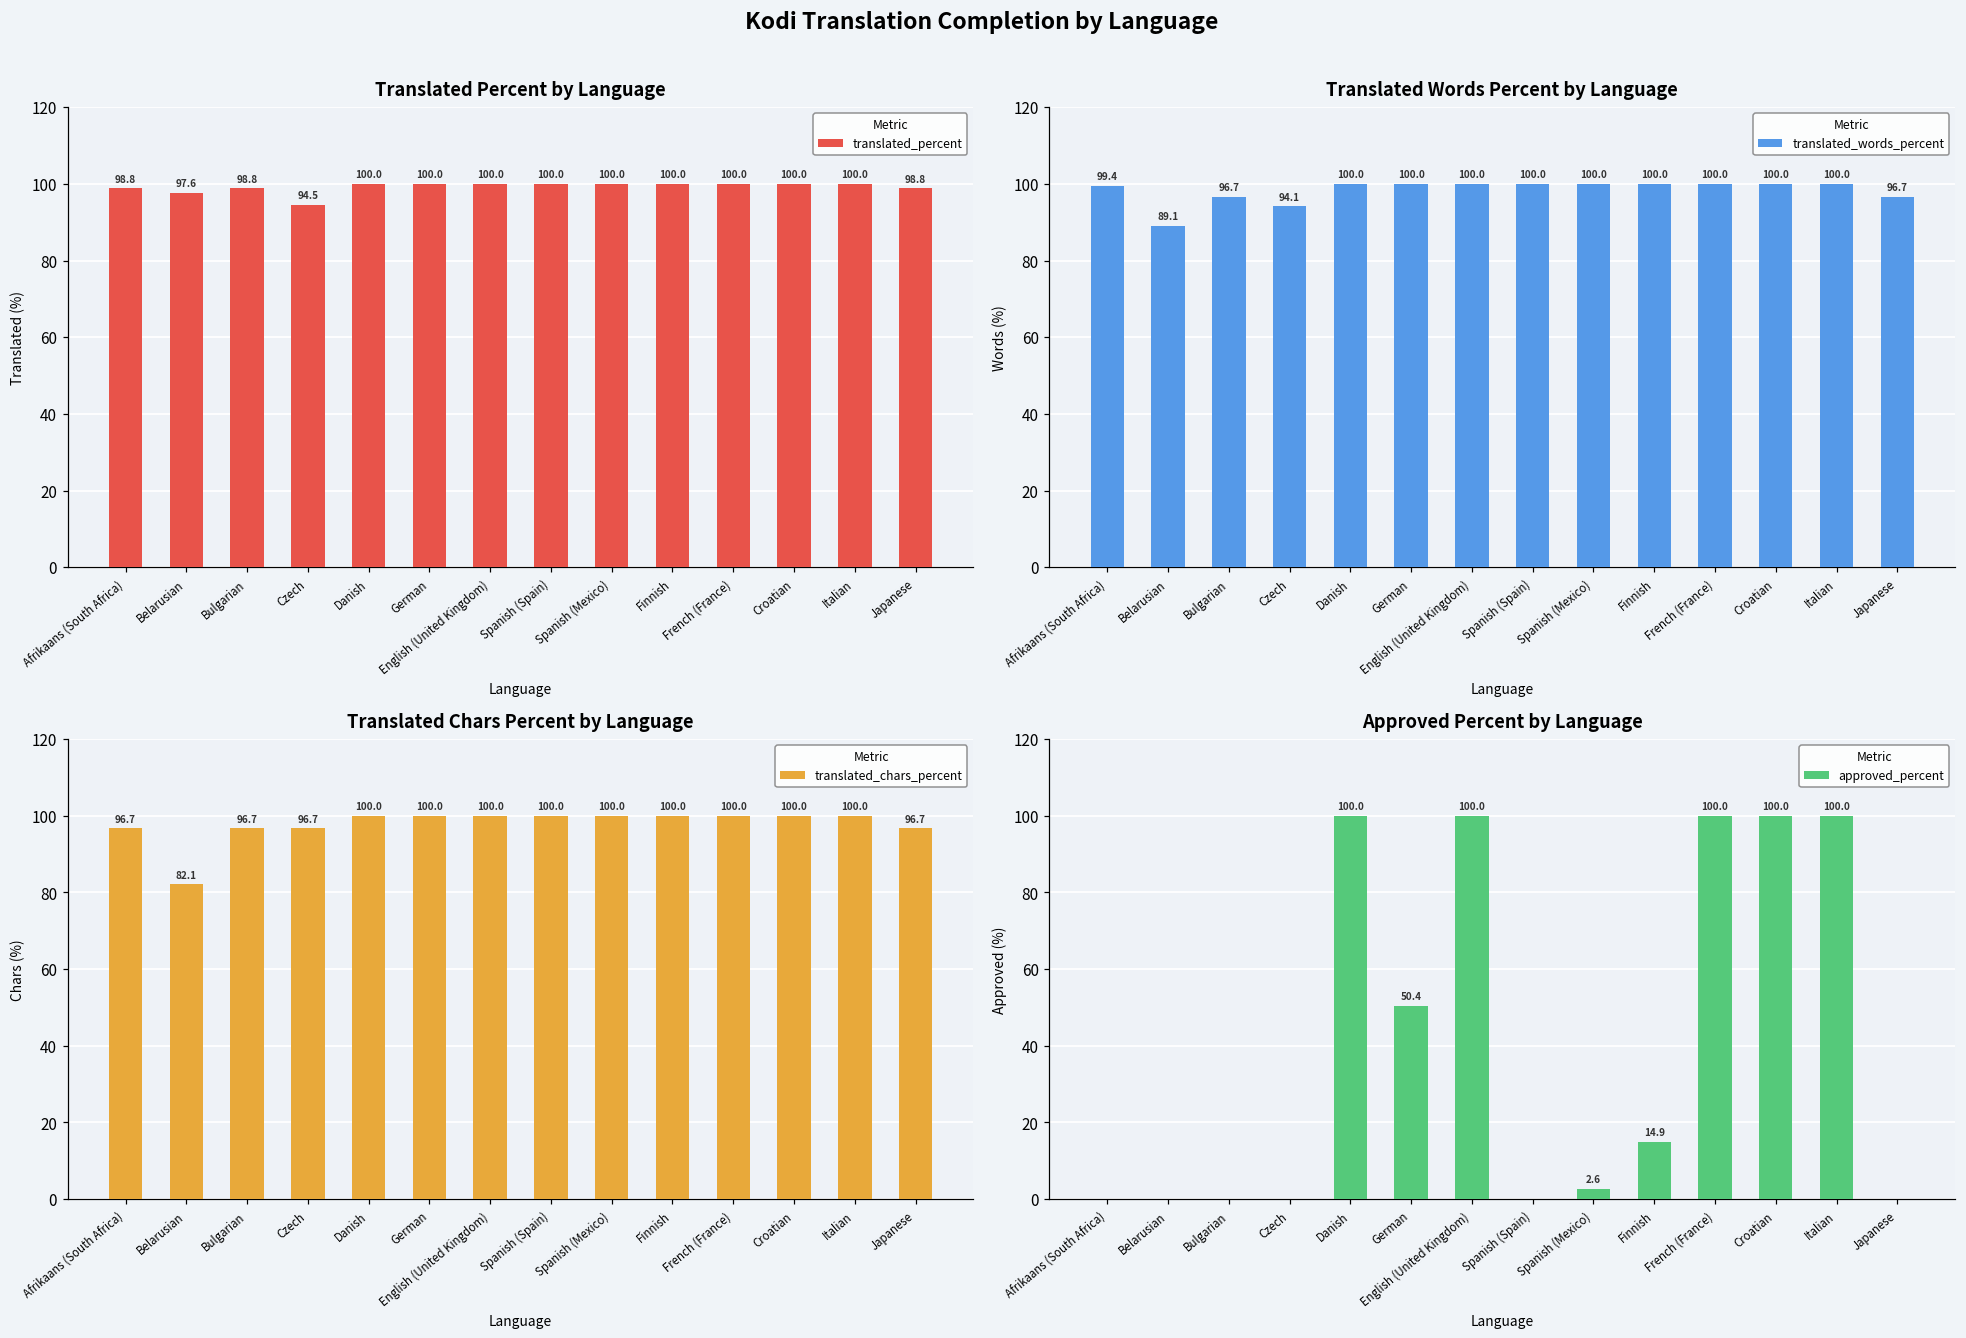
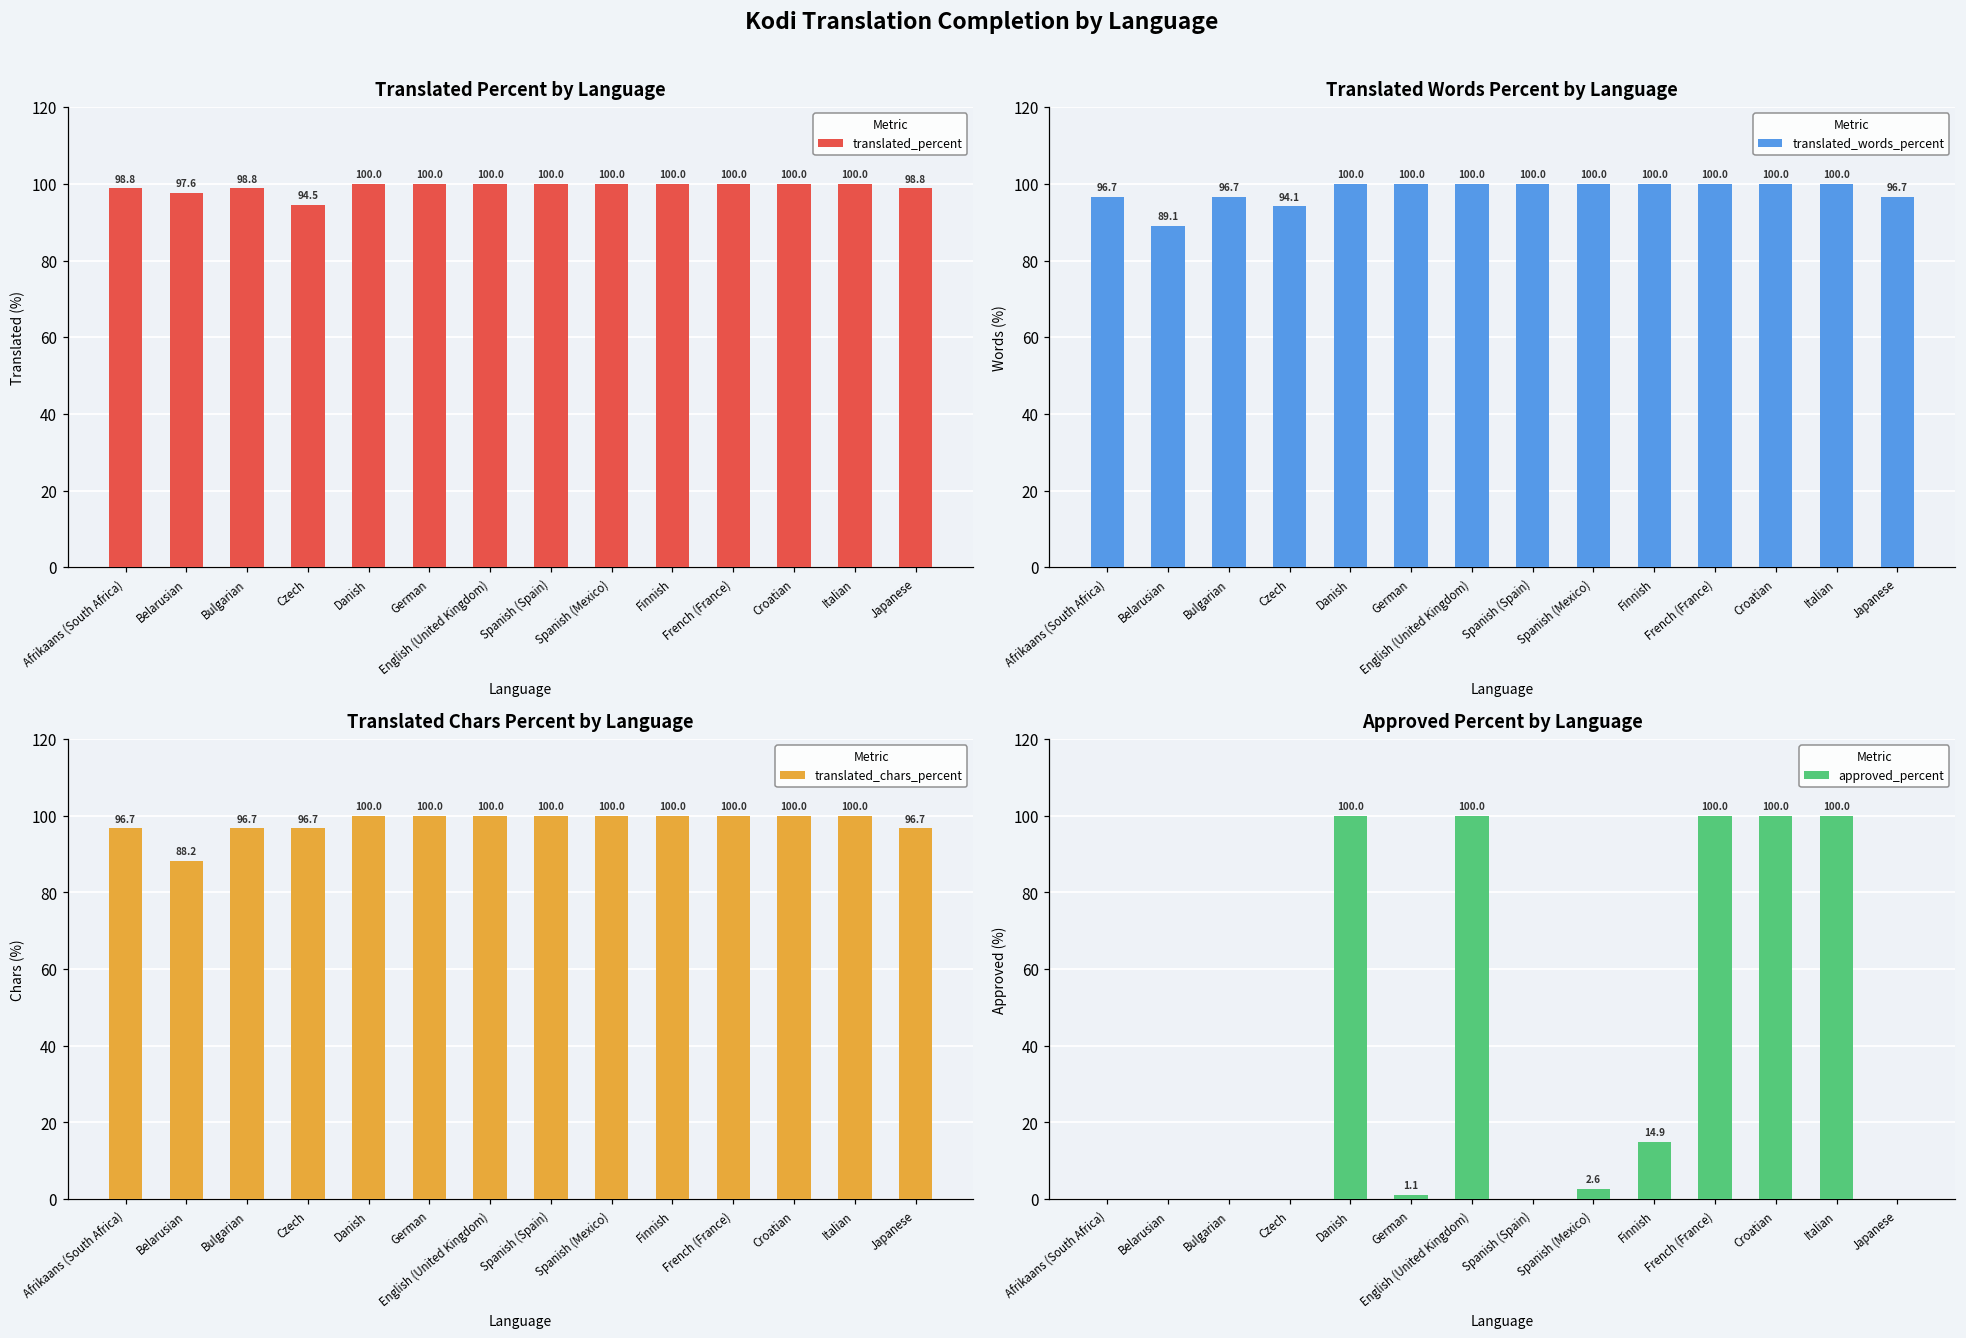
Translated Words Percent by Language, Afrikaans (South Africa): 99.4 -> 96.7
Translated Chars Percent by Language, Belarusian: 82.1 -> 88.2
Approved Percent by Language, German: 50.4 -> 1.1
